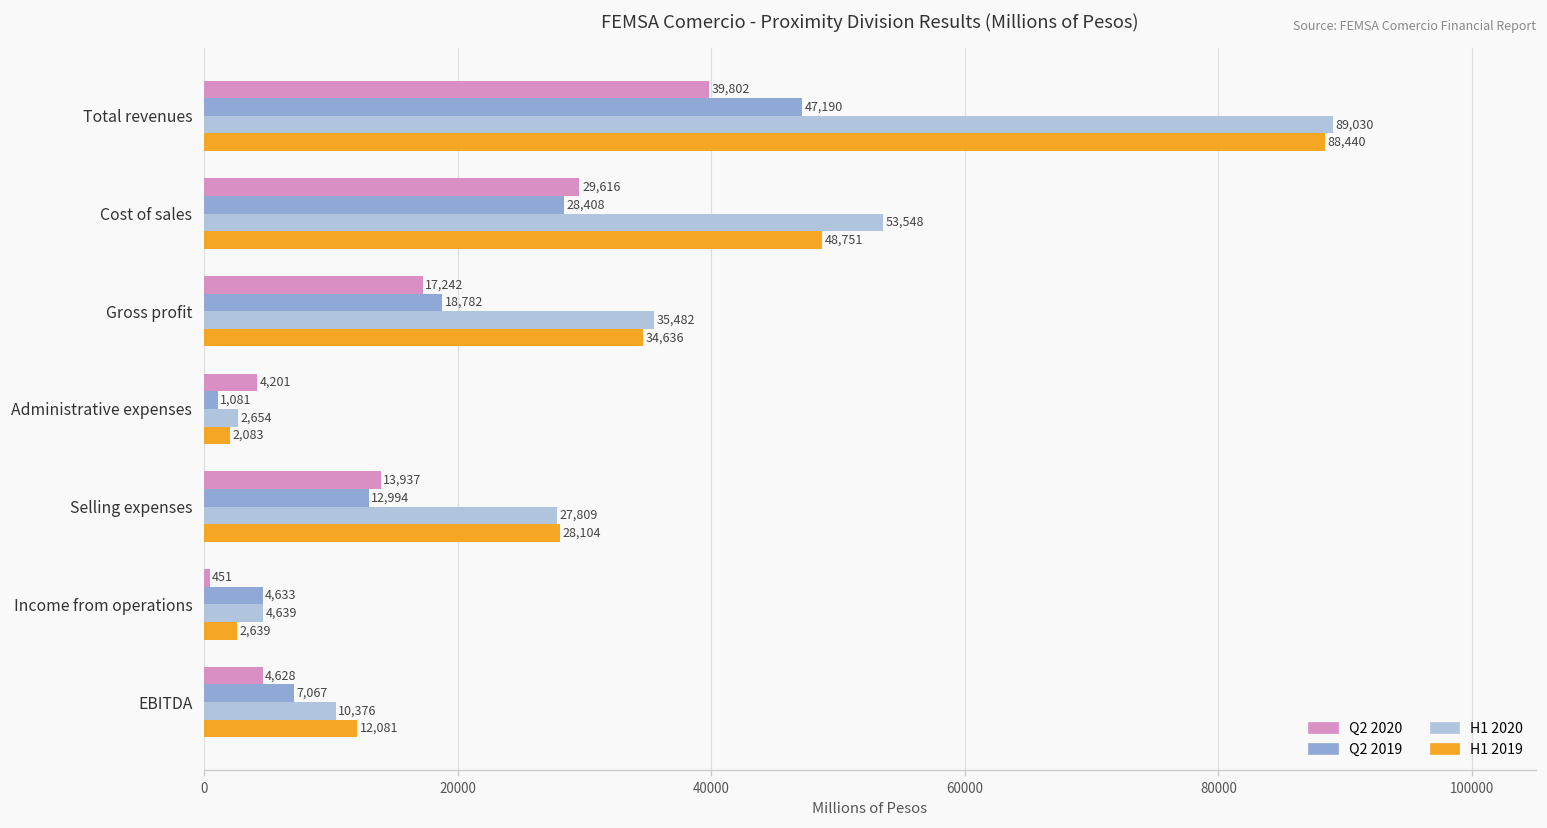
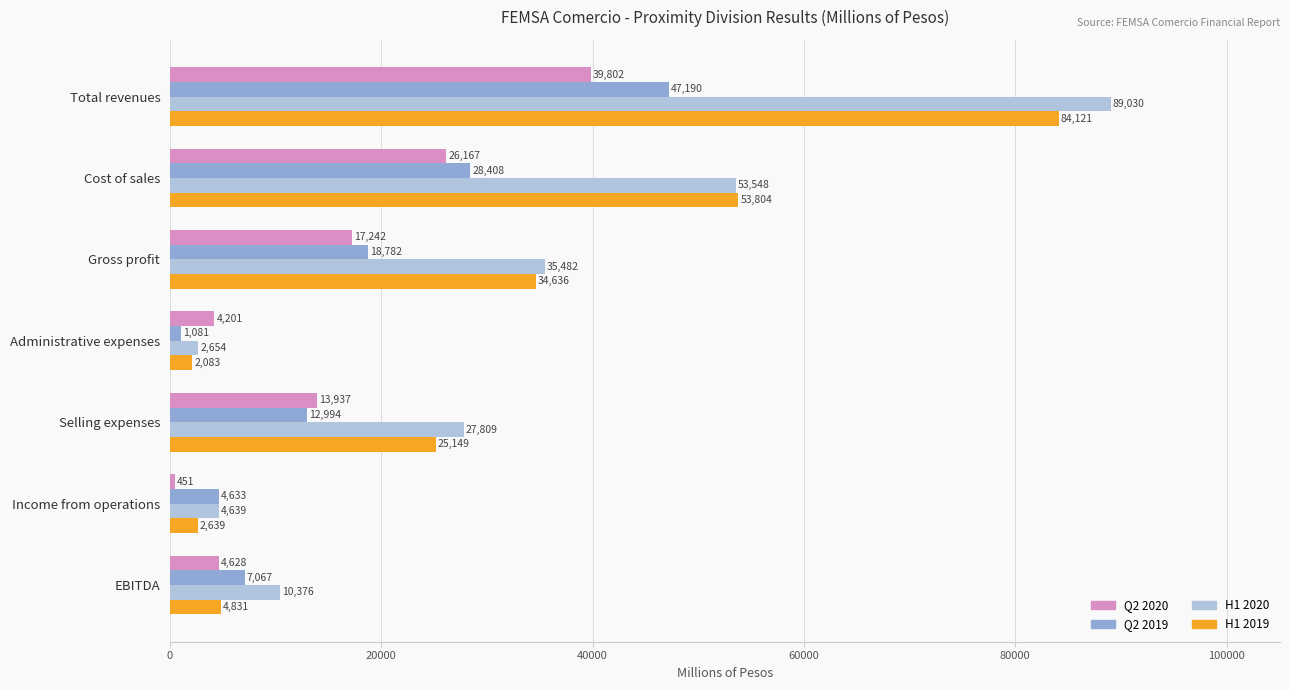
H1 2019, Total revenues: 88,440 -> 84,121
Q2 2020, Cost of sales: 29,616 -> 26,167
H1 2019, Cost of sales: 48,751 -> 53,804
H1 2019, Selling expenses: 28,104 -> 25,149
H1 2019, EBITDA: 12,081 -> 4,831
